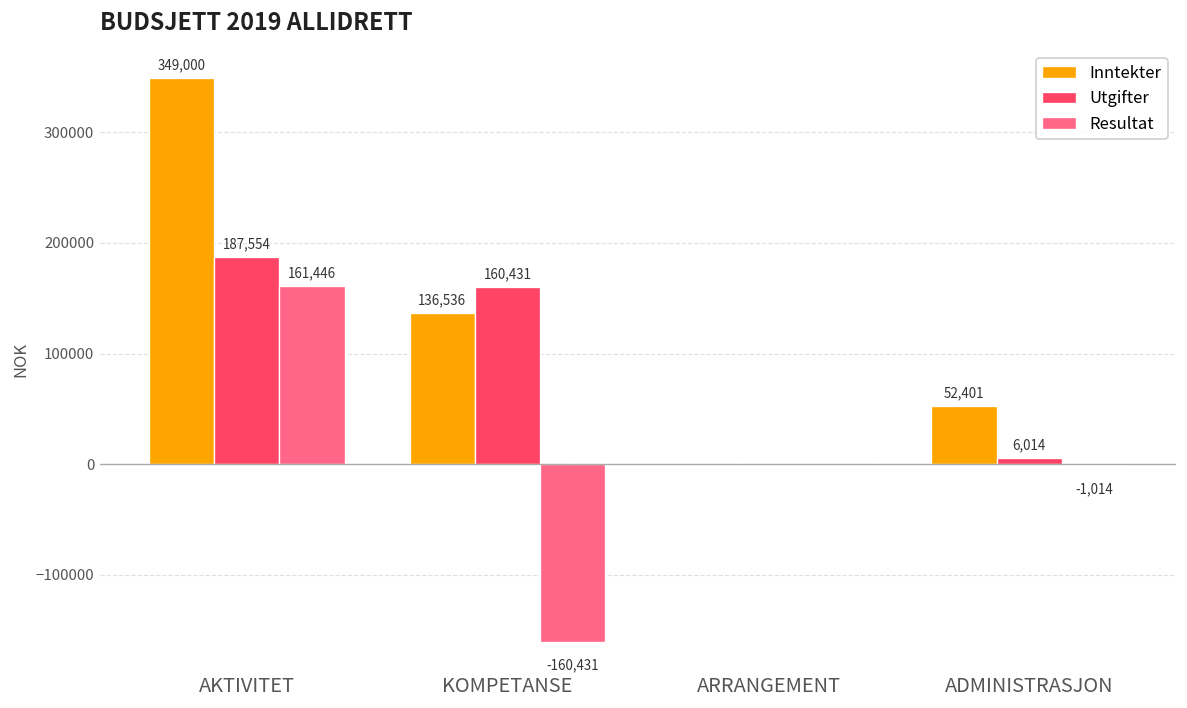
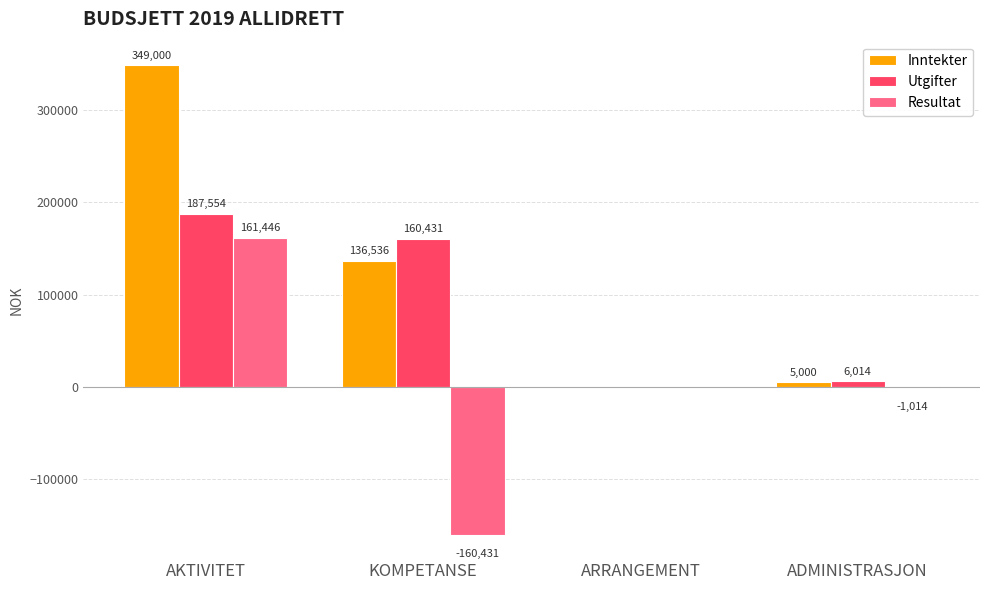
Inntekter, ADMINISTRASJON: 52,401 -> 5,000
